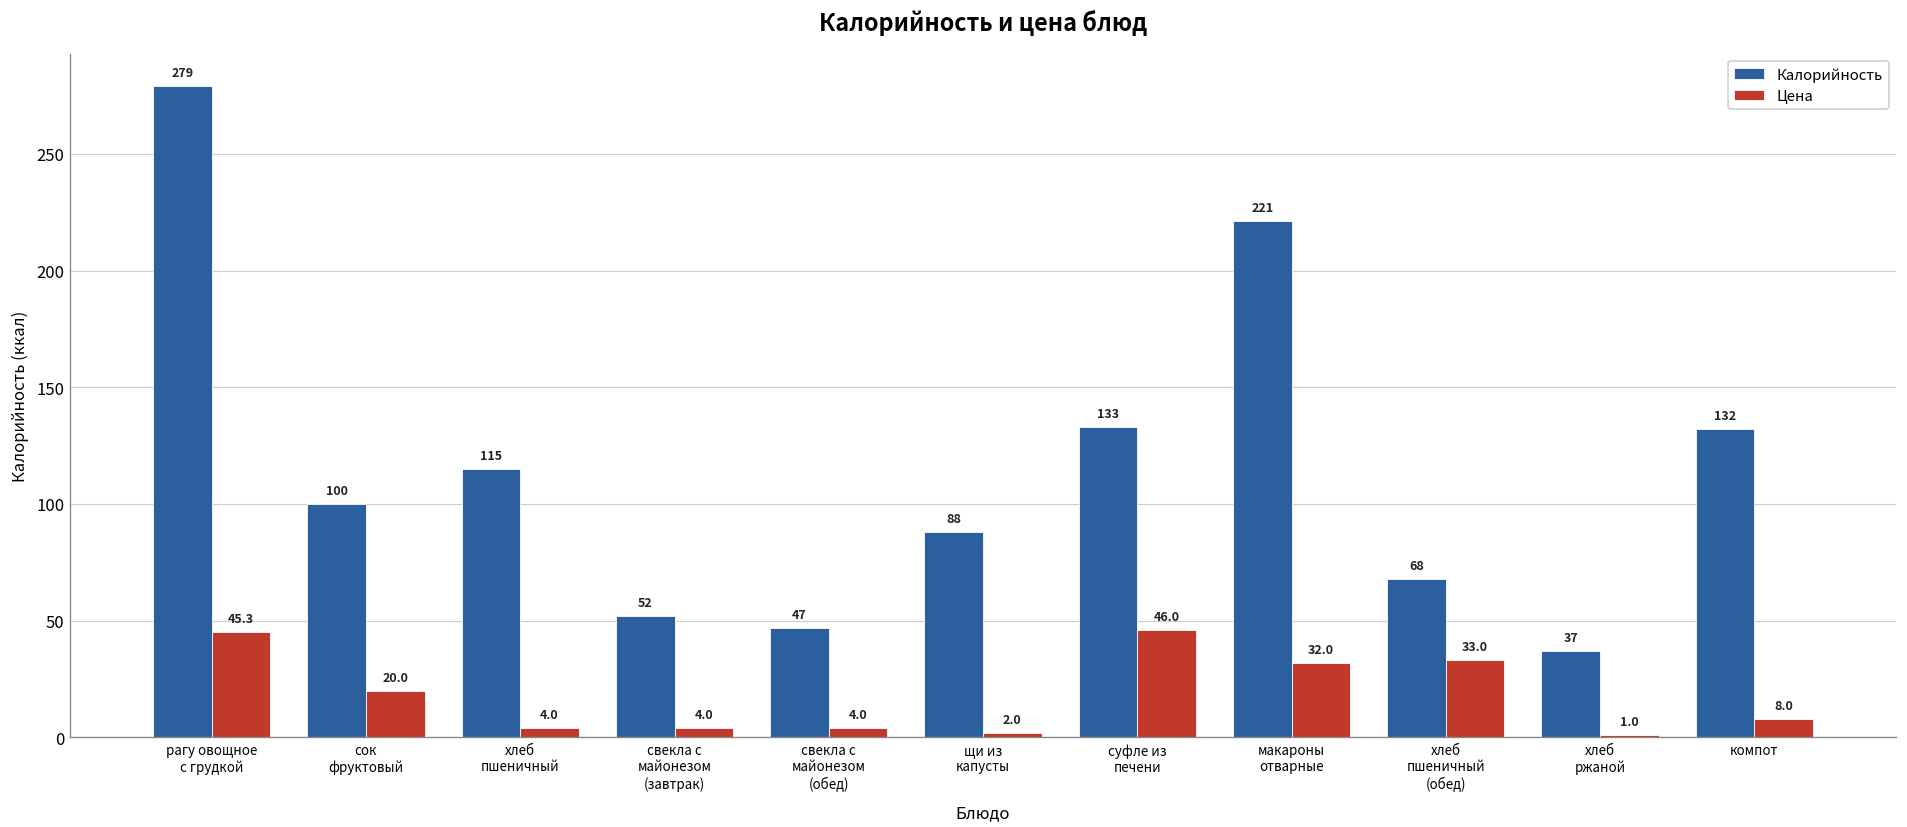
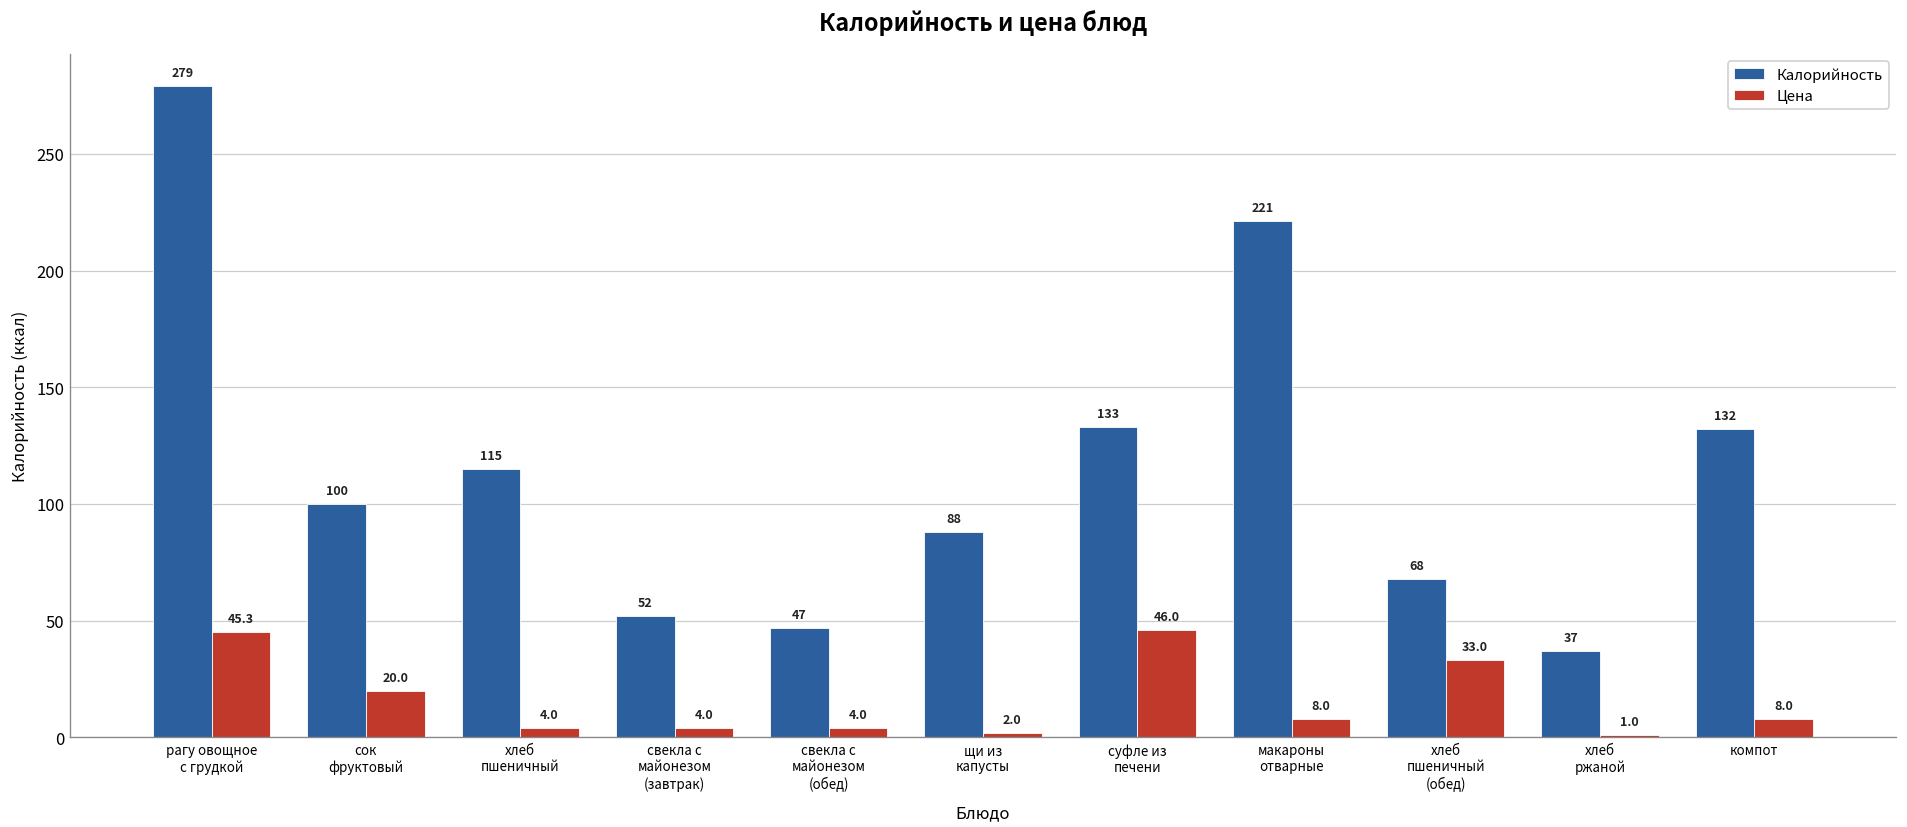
Цена, макароны отварные: 32.0 -> 8.0
